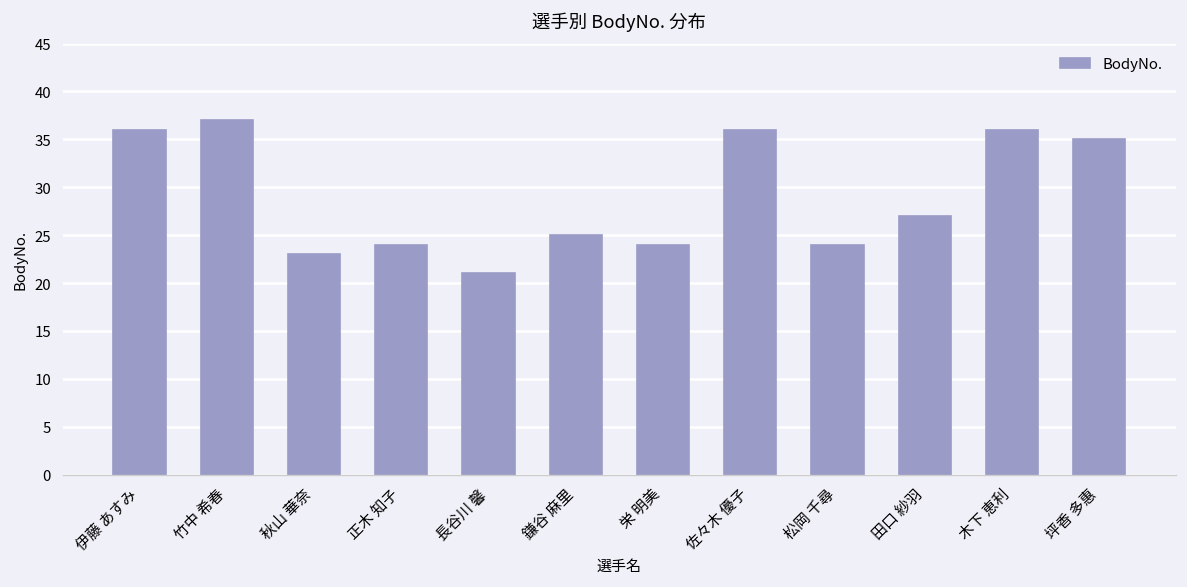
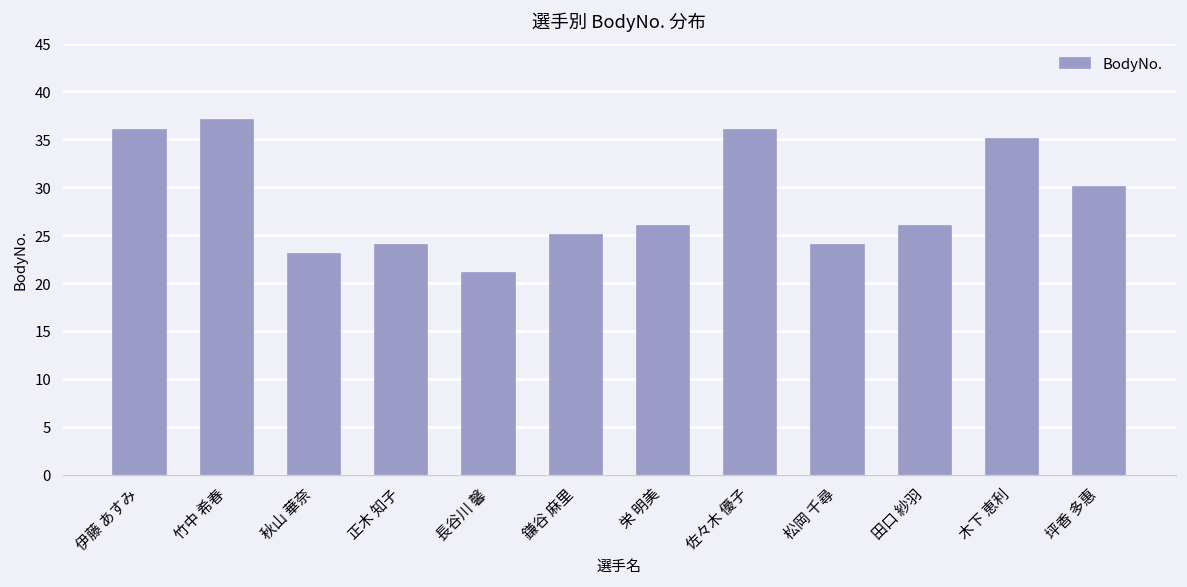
栄 明美: 24 -> 26
田口 紗羽: 27 -> 26
木下 恵利: 36 -> 35
坪香 多惠: 35 -> 30
